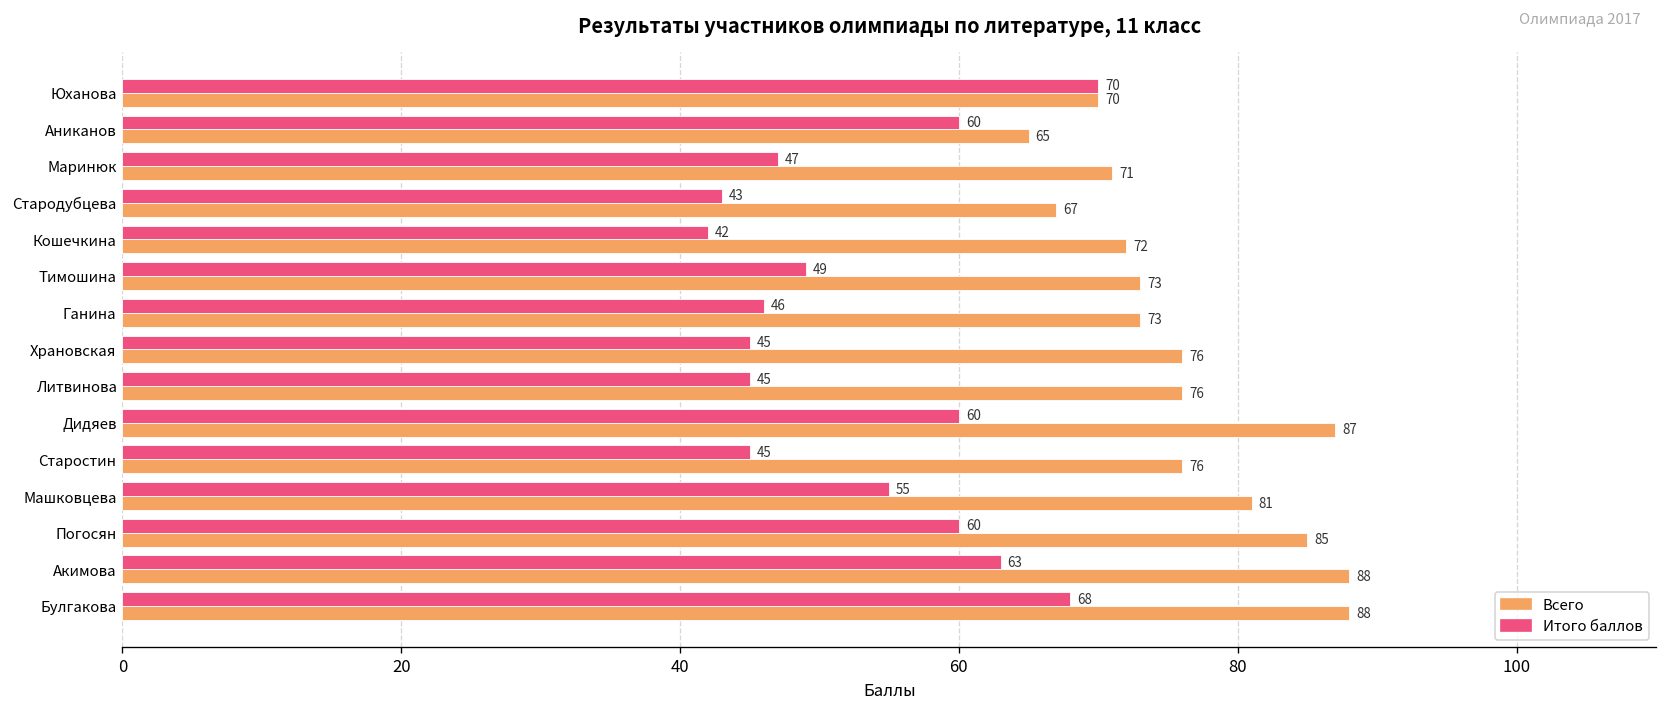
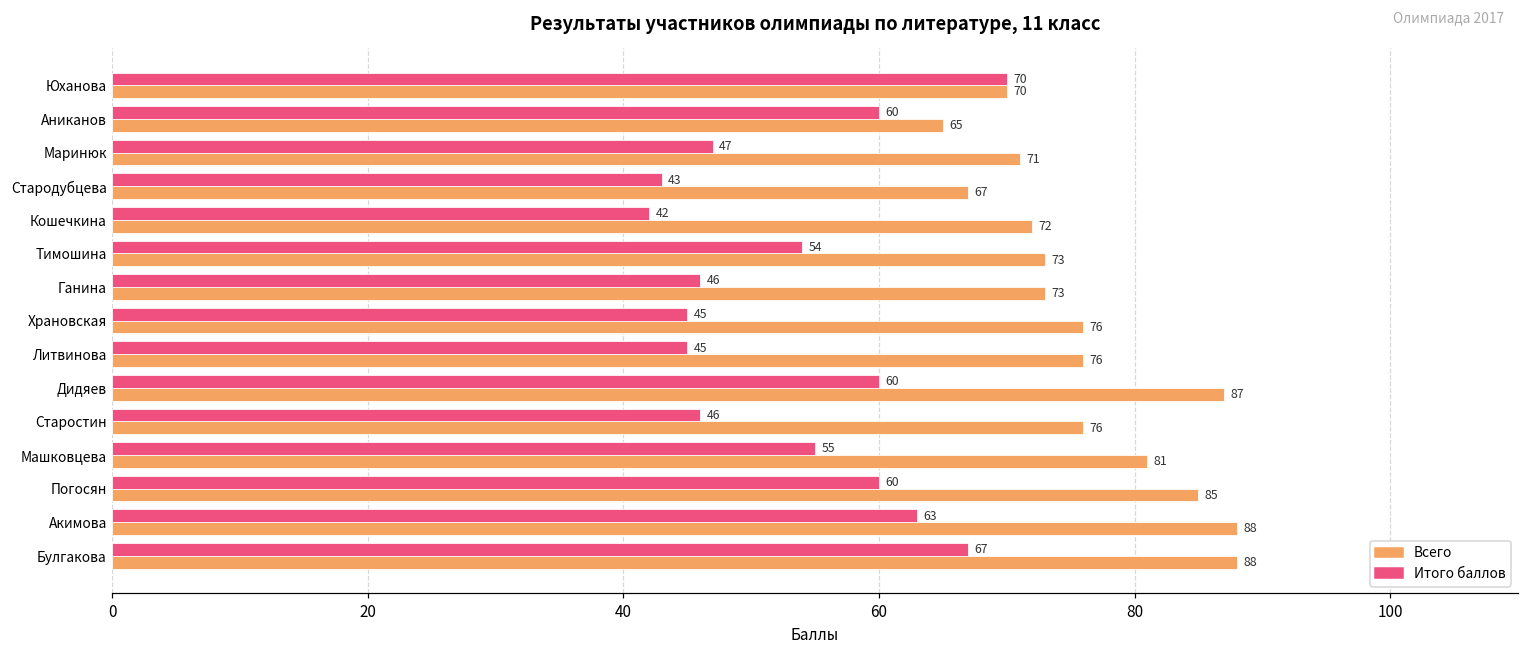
Итого баллов, Тимошина: 49 -> 54
Итого баллов, Старостин: 45 -> 46
Итого баллов, Булгакова: 68 -> 67
